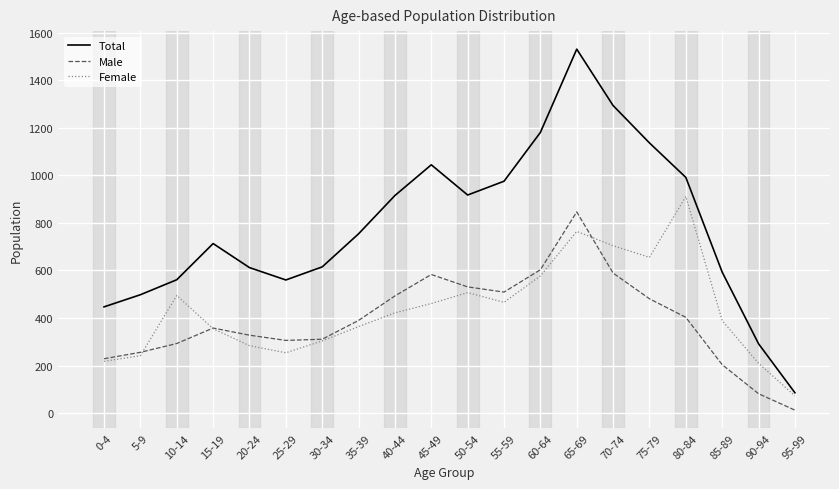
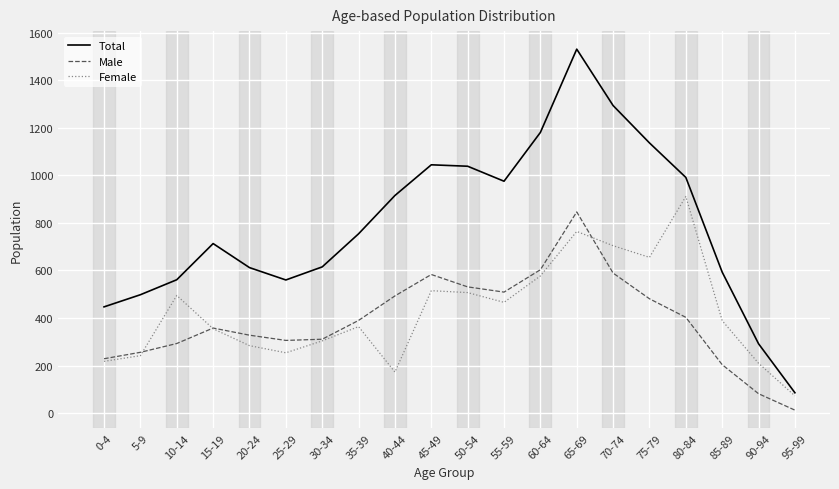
Female, 40-44: 420 -> 170
Female, 45-49: 460 -> 520
Total, 50-54: 920 -> 1040
